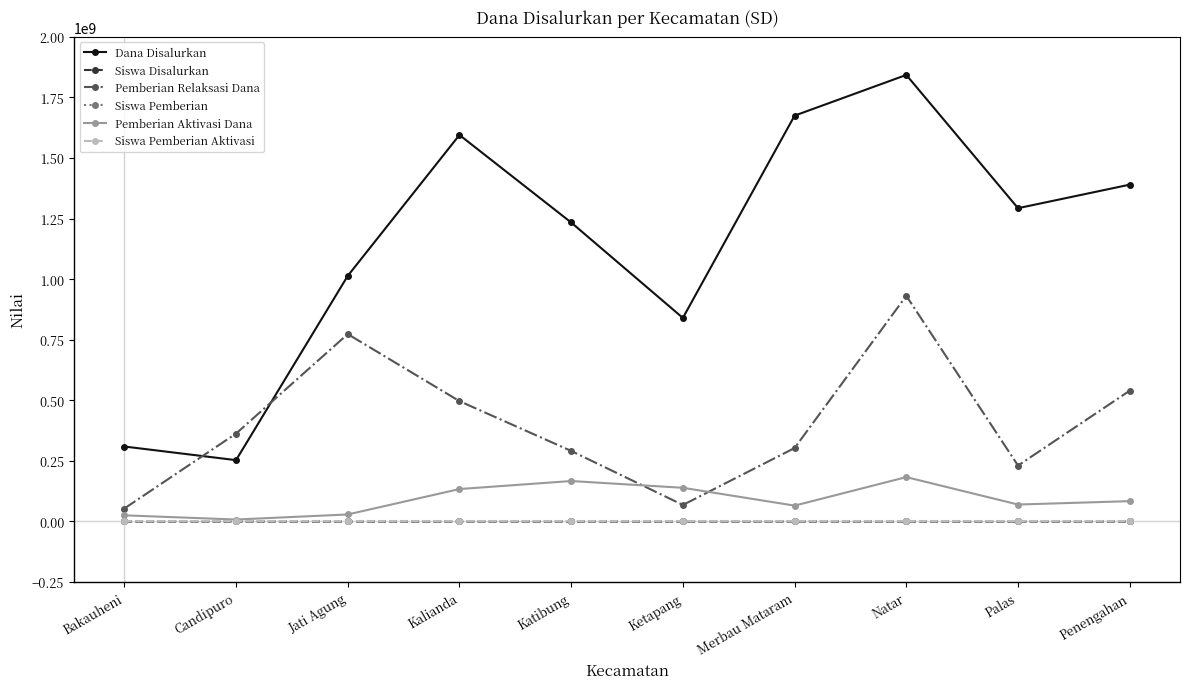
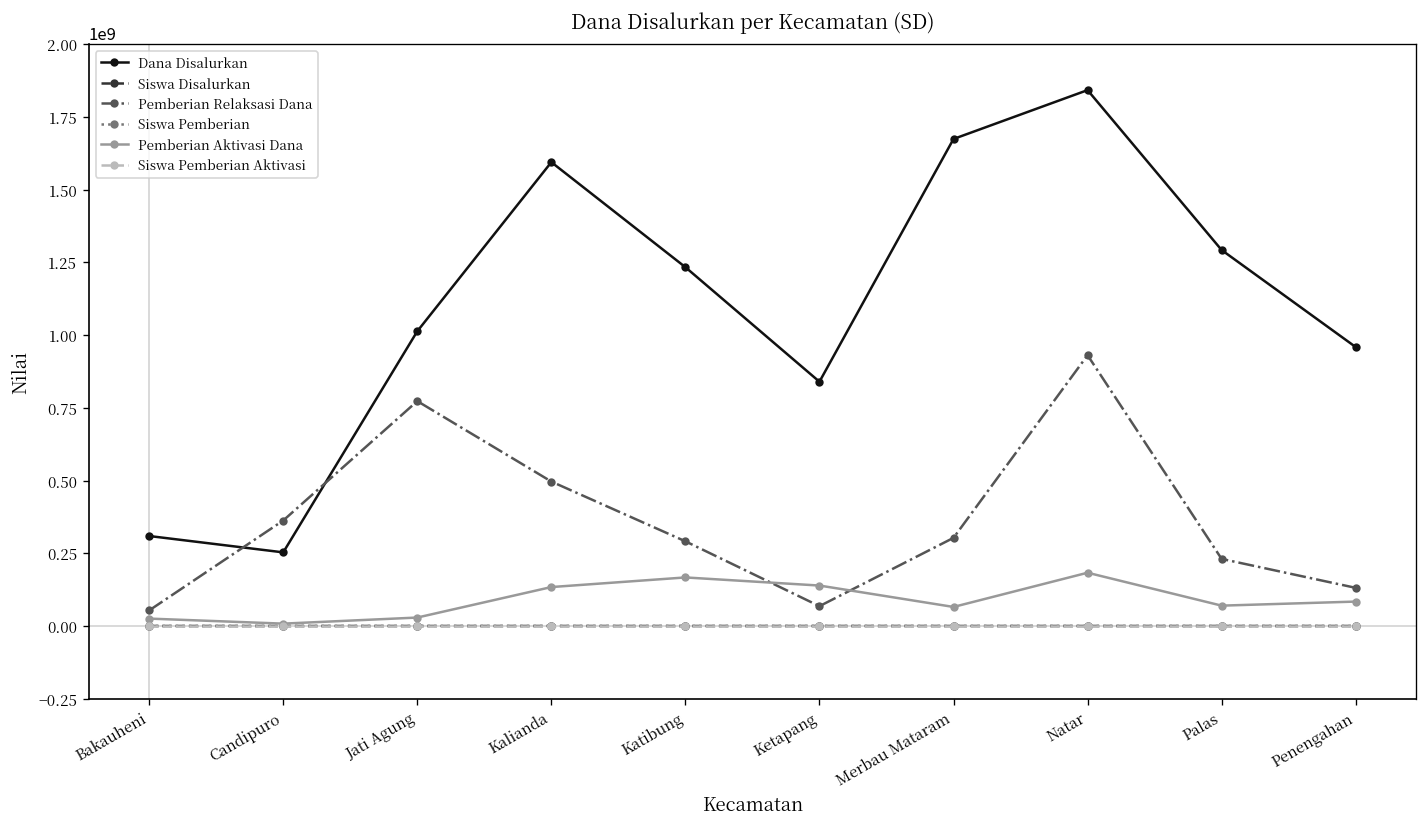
Dana Disalurkan, Penengahan: 1390000000 -> 960000000
Pemberian Relaksasi Dana, Penengahan: 540000000 -> 130000000
